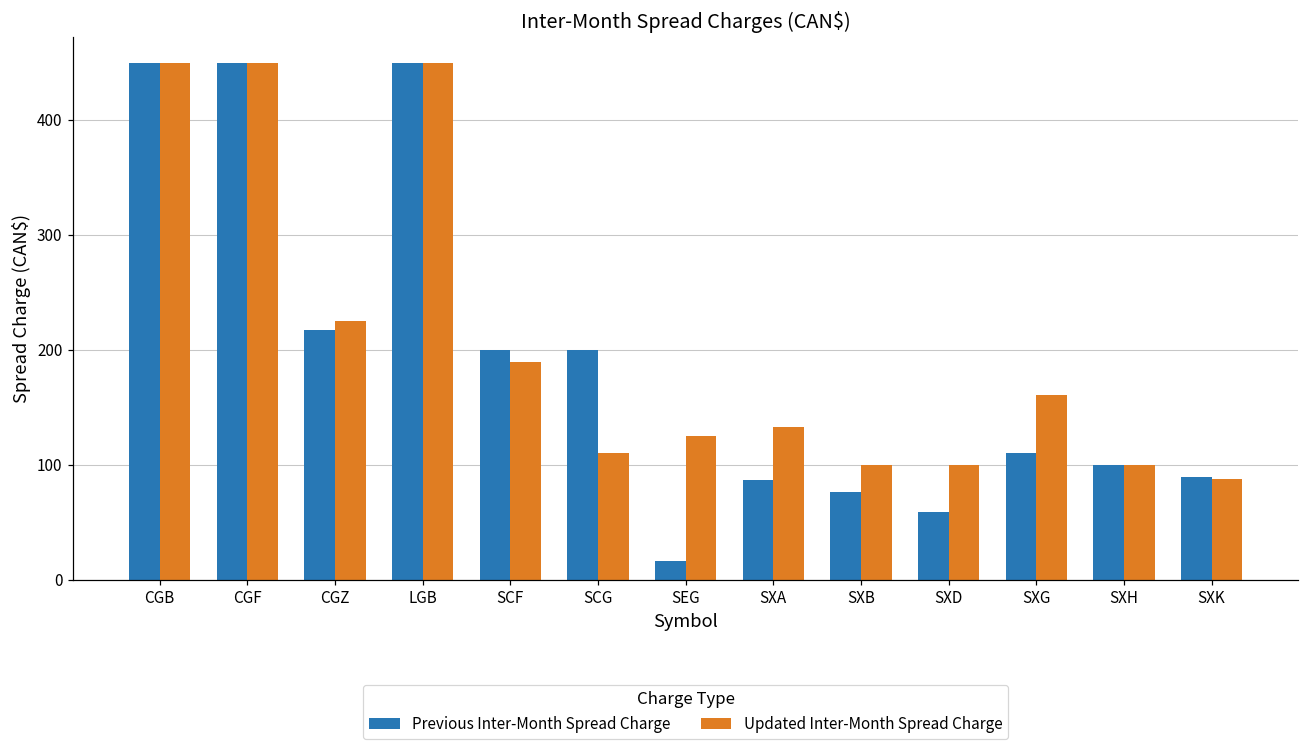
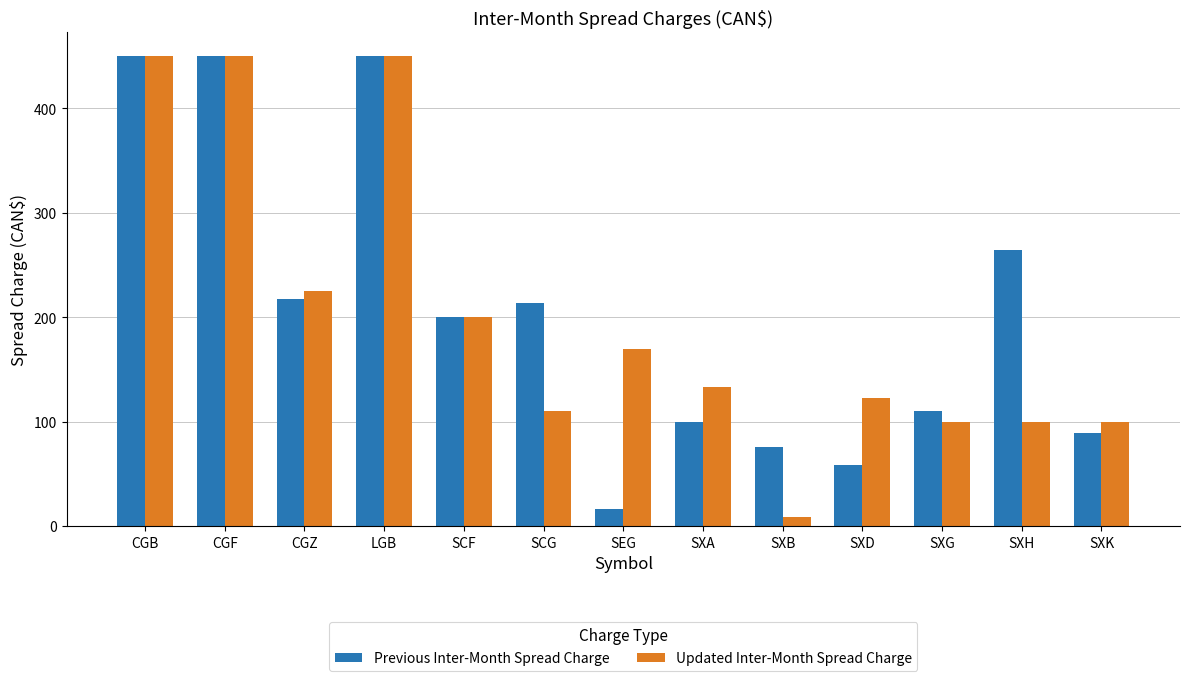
Updated Inter-Month Spread Charge, SCF: 189 -> 200
Previous Inter-Month Spread Charge, SCG: 200 -> 214
Updated Inter-Month Spread Charge, SEG: 125 -> 170
Previous Inter-Month Spread Charge, SXA: 87 -> 100
Updated Inter-Month Spread Charge, SXB: 100 -> 9
Updated Inter-Month Spread Charge, SXD: 100 -> 123
Updated Inter-Month Spread Charge, SXG: 161 -> 100
Previous Inter-Month Spread Charge, SXH: 100 -> 264
Updated Inter-Month Spread Charge, SXK: 88 -> 100
